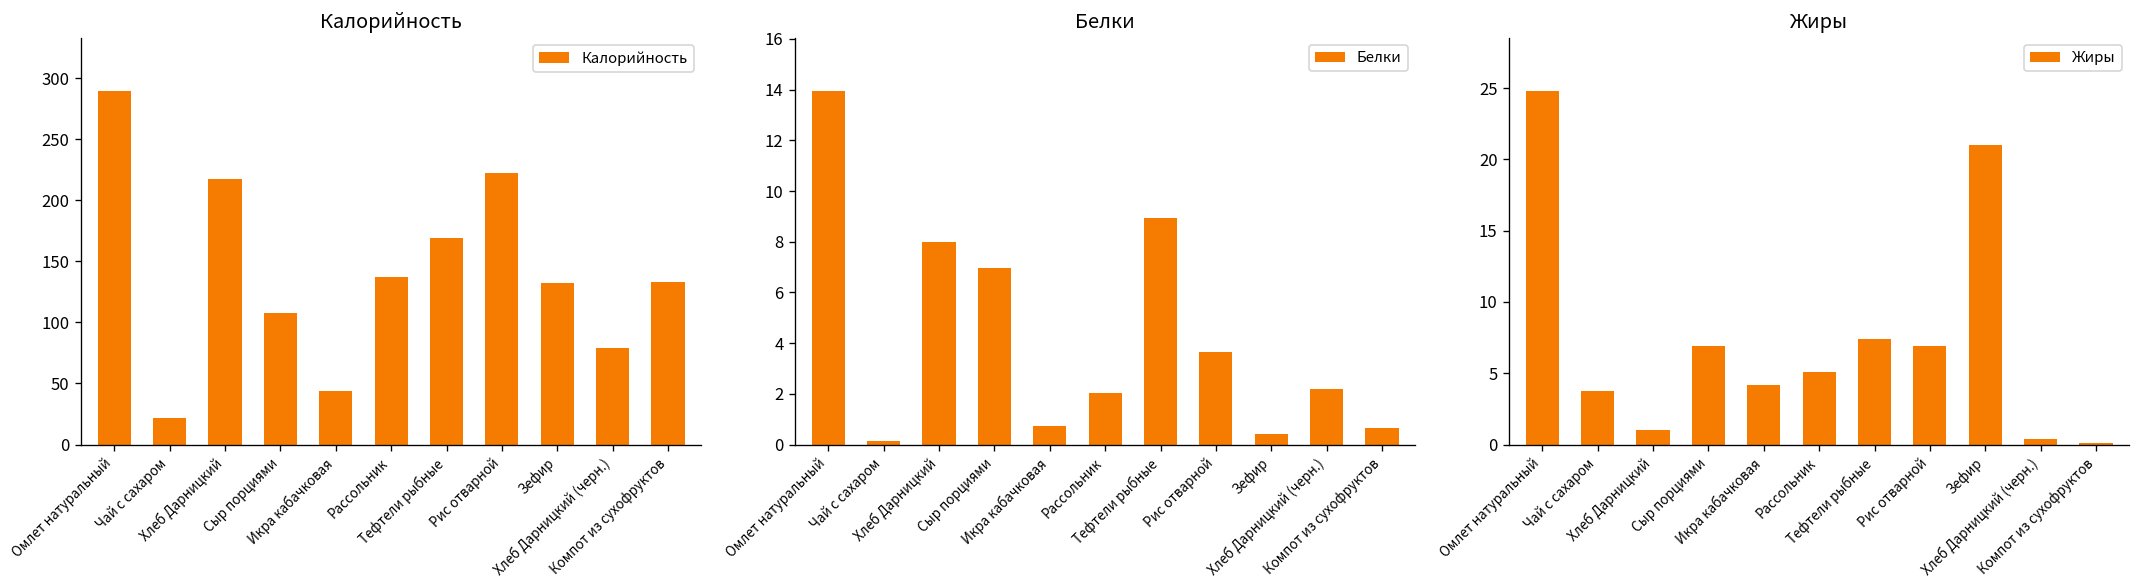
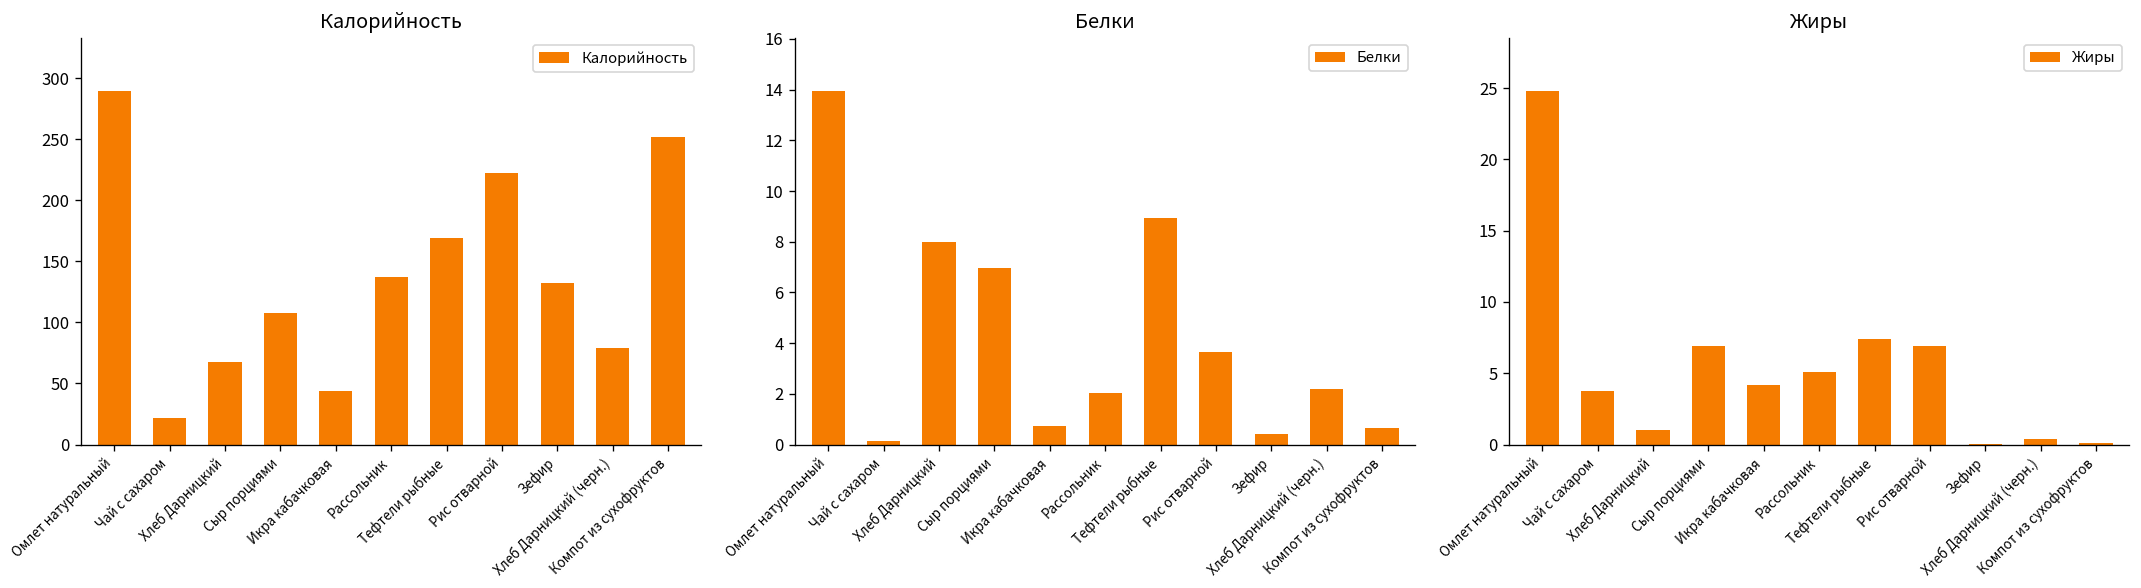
Калорийность, Хлеб Дарницкий: 217 -> 68
Калорийность, Компот из сухофруктов: 133 -> 252
Жиры, Зефир: 21.0 -> 0.0
